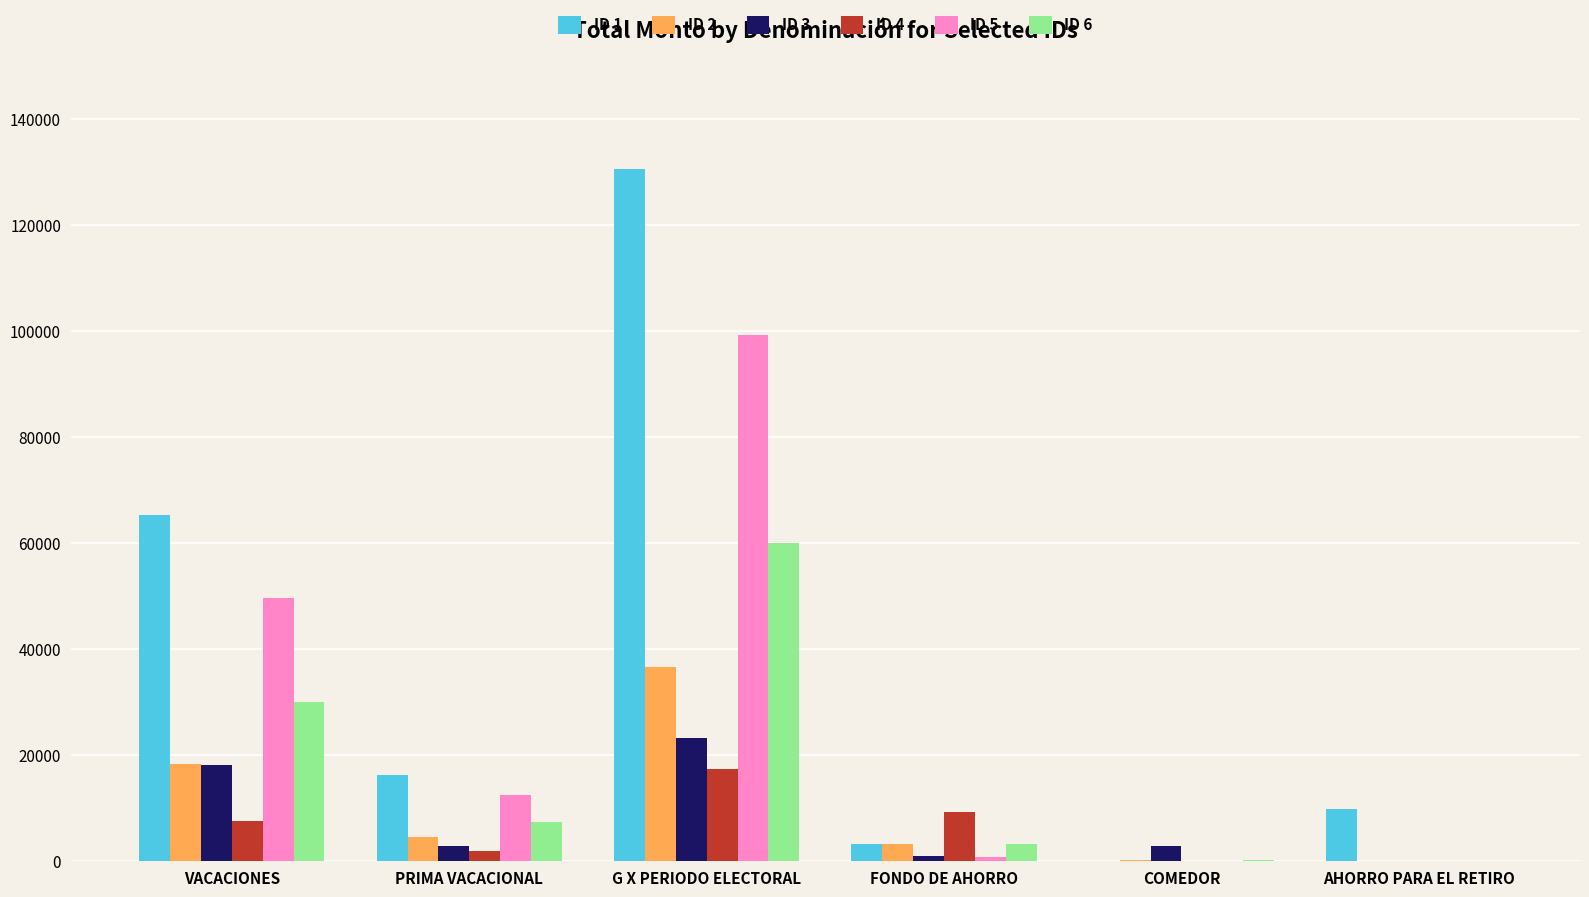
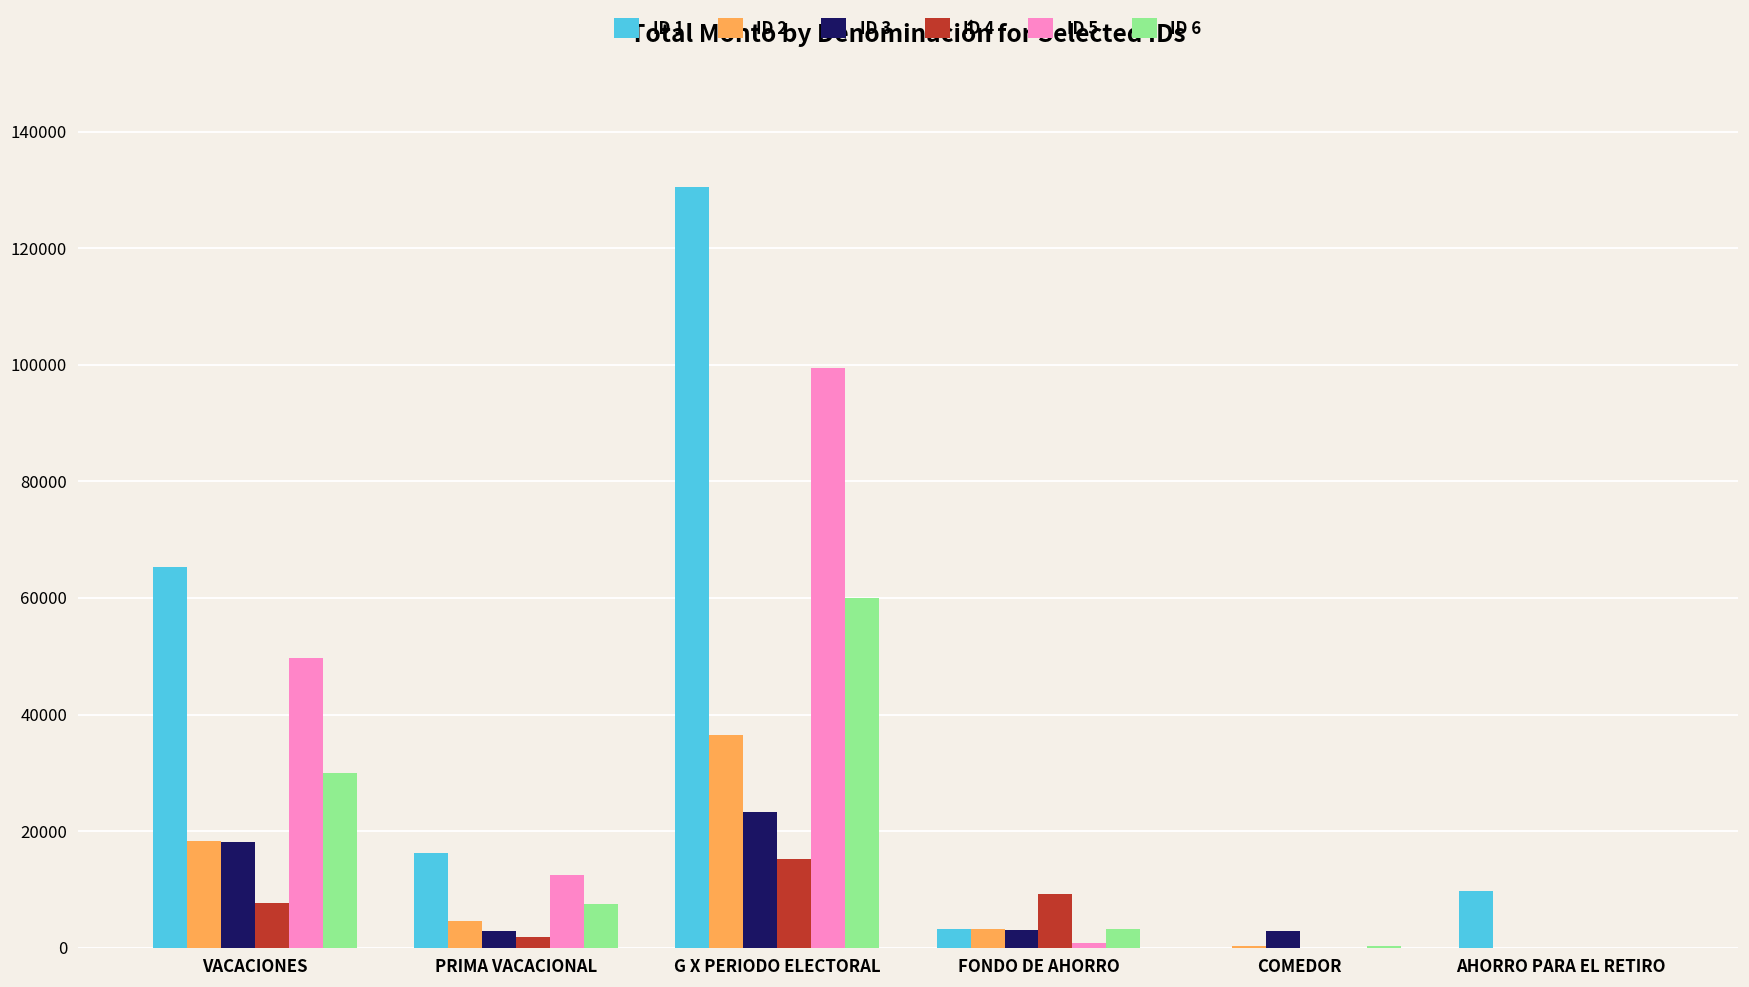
ID 4, G X PERIODO ELECTORAL: 17000 -> 15000
ID 3, FONDO DE AHORRO: 1000 -> 3000
